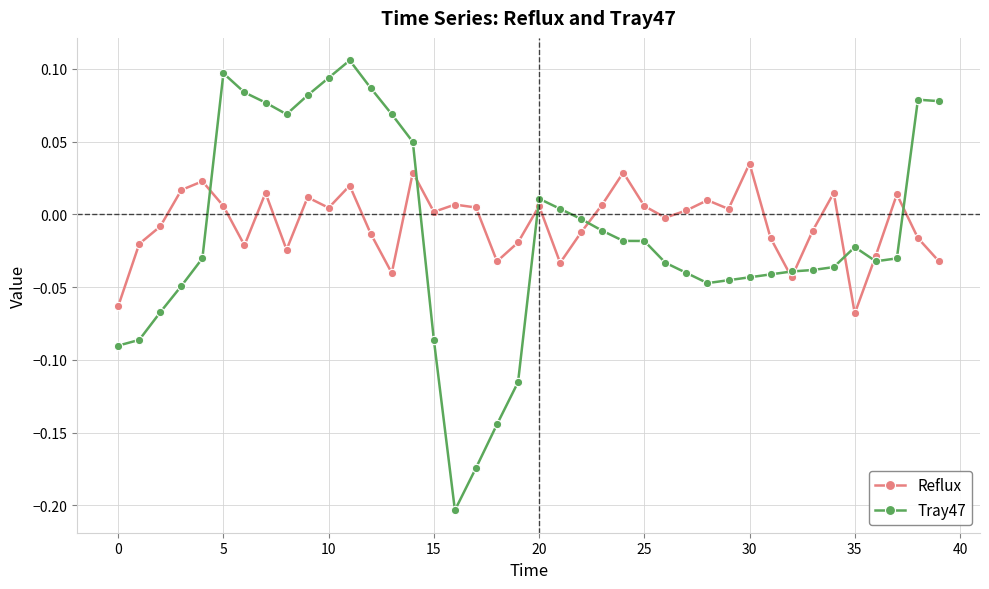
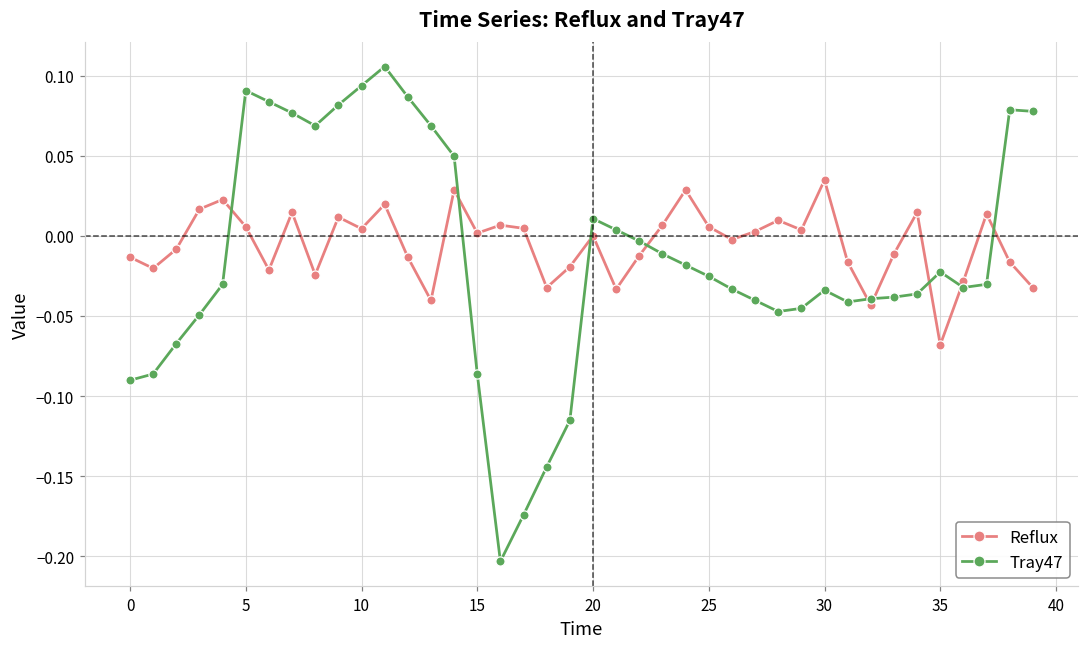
Reflux, 0: -0.063 -> -0.013
Tray47, 5: 0.097 -> 0.091
Reflux, 20: 0.006 -> 0.000
Tray47, 25: -0.018 -> -0.025
Tray47, 30: -0.043 -> -0.034
